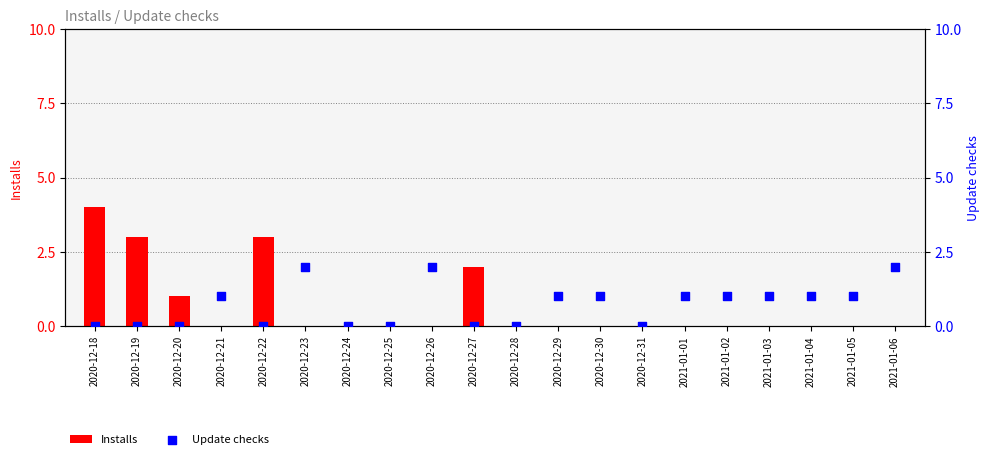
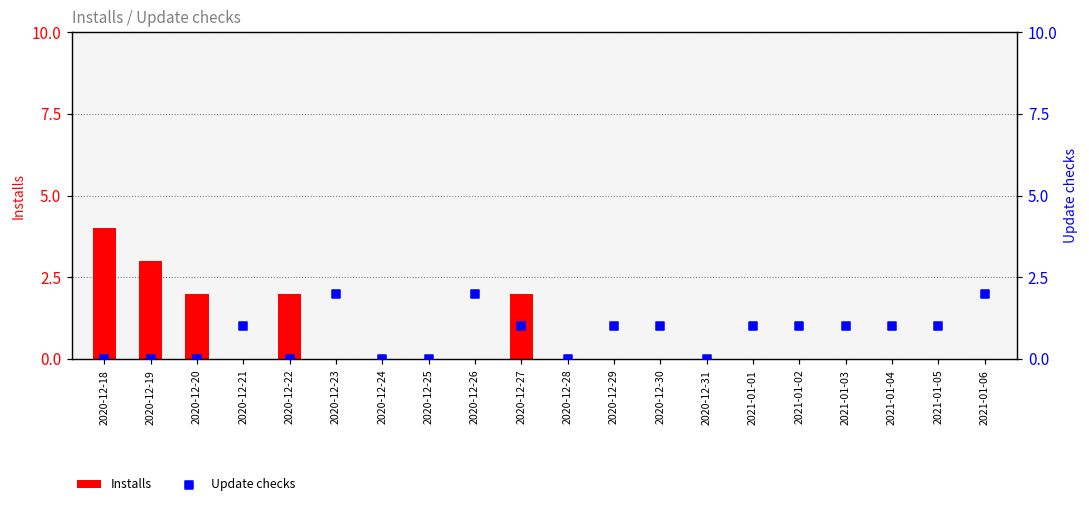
Installs, 2020-12-20: 1 -> 2
Installs, 2020-12-22: 3 -> 2
Update checks, 2020-12-27: 0 -> 1
